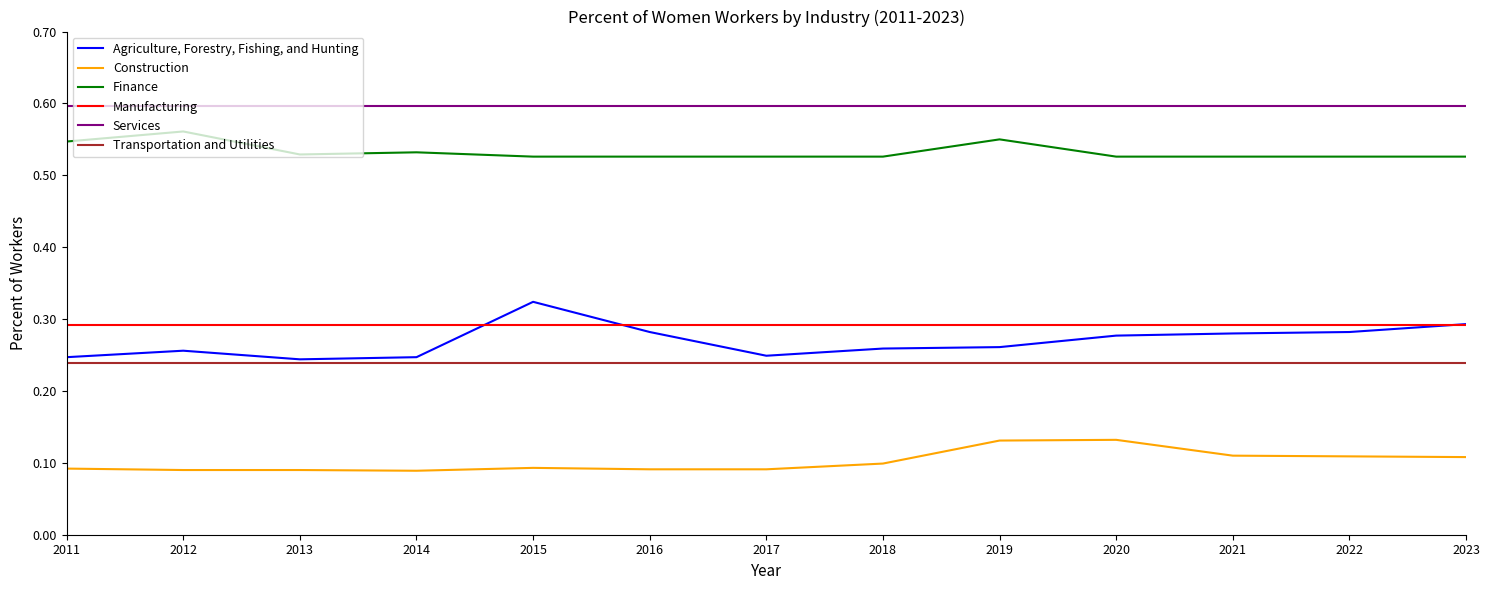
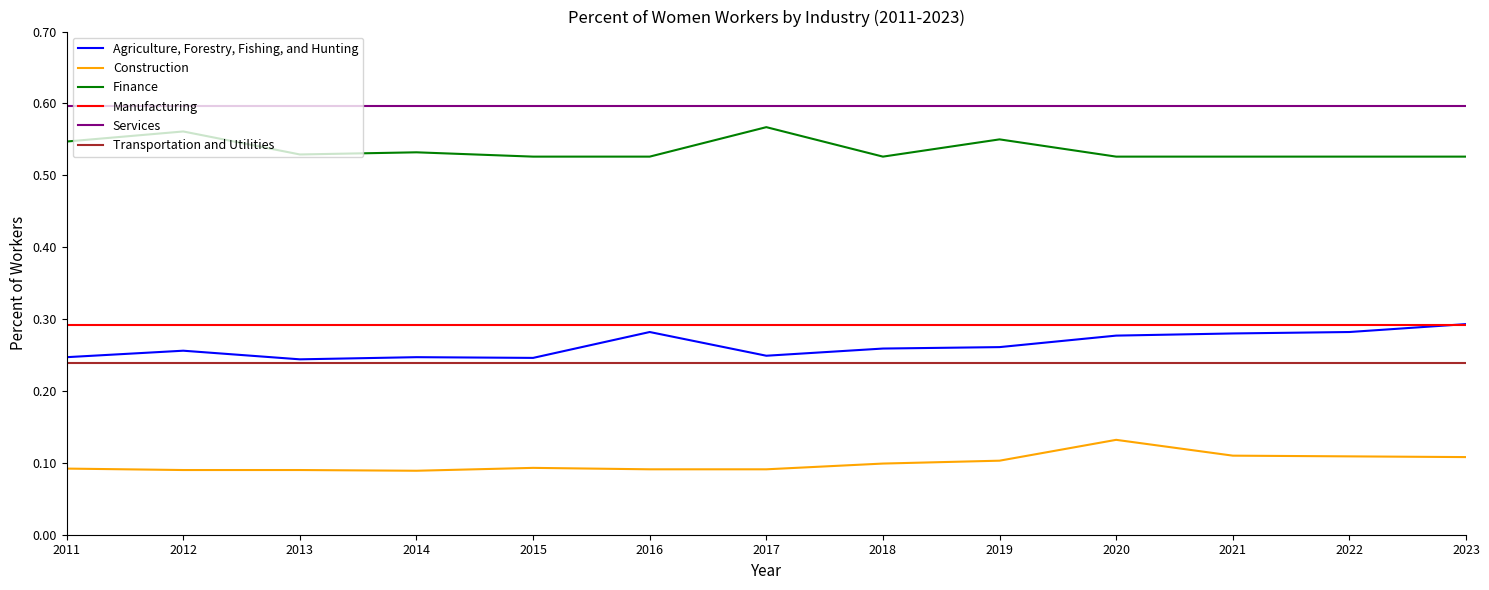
Agriculture, Forestry, Fishing, and Hunting, 2015: 0.32 -> 0.25
Finance, 2017: 0.53 -> 0.57
Construction, 2019: 0.13 -> 0.10
